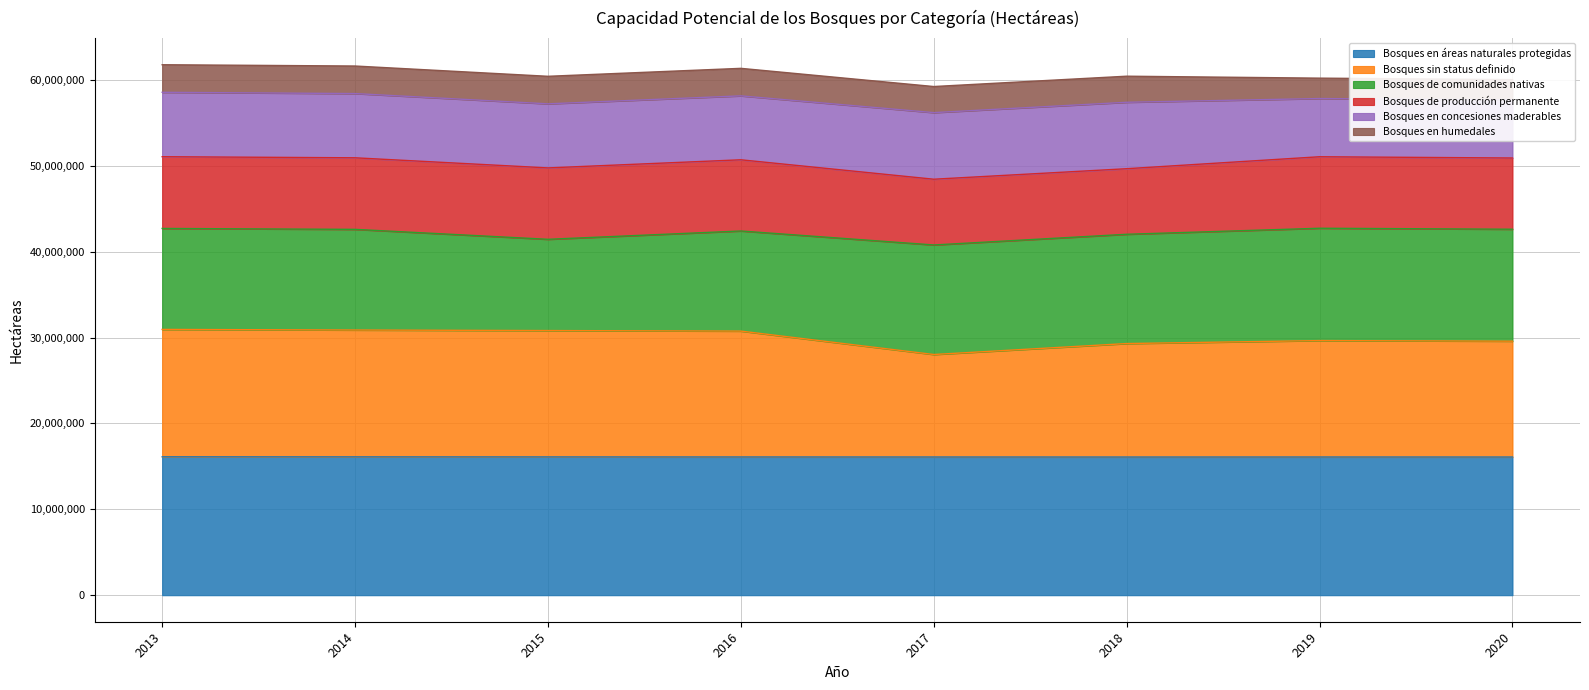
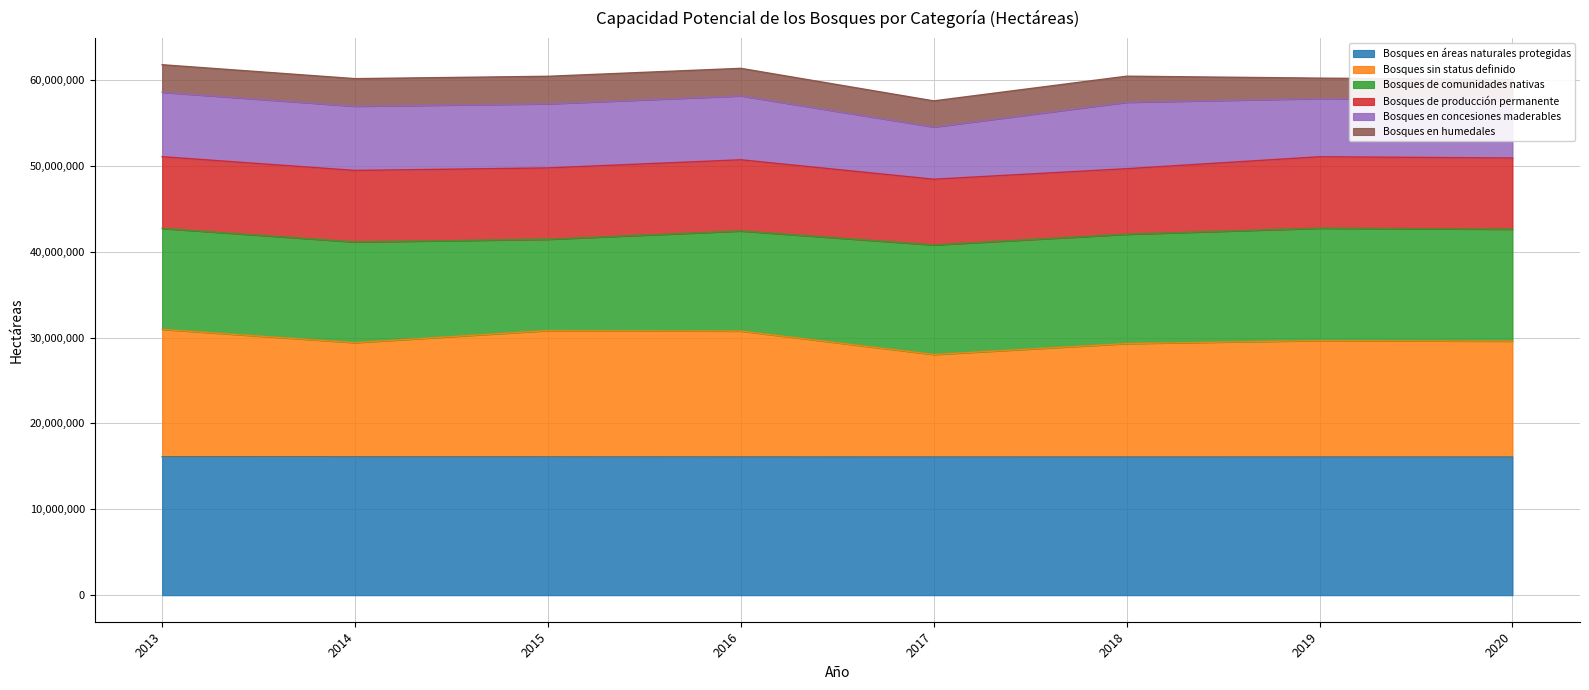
Bosques sin status definido, 2014: 15,000,000 -> 13,000,000
Bosques en concesiones maderables, 2017: 8,000,000 -> 6,000,000
